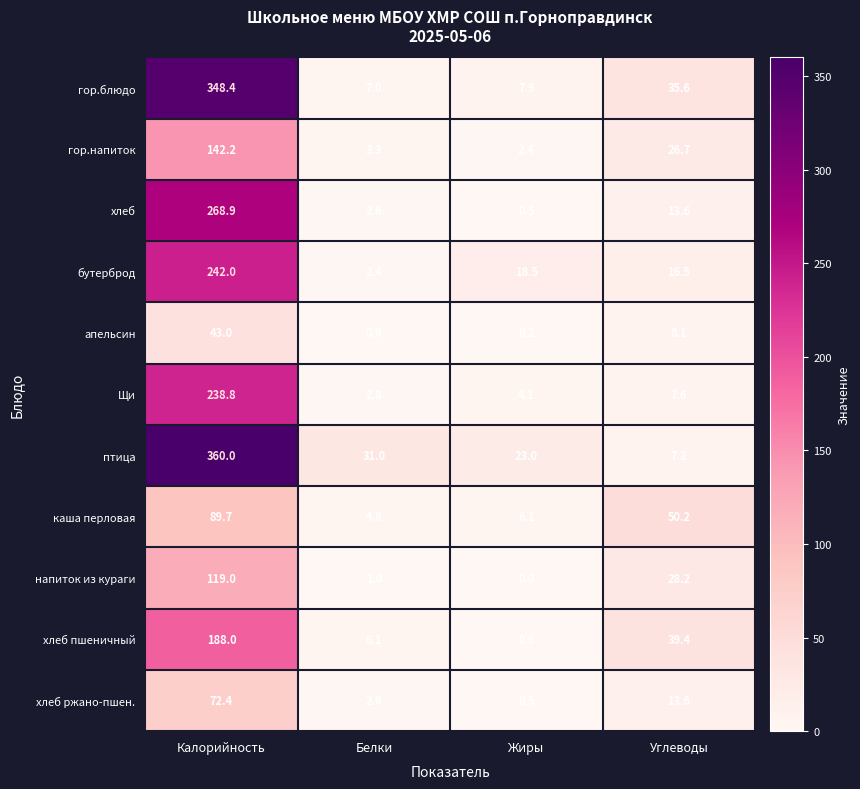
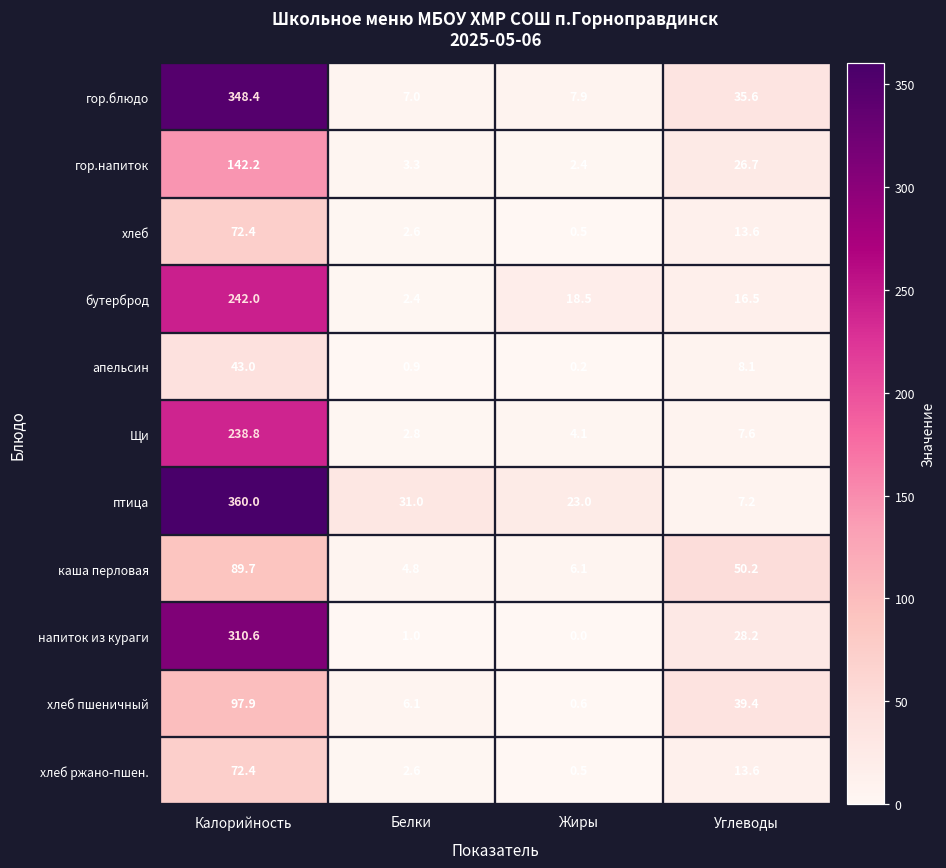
хлеб, Калорийность: 268.9 -> 72.4
напиток из кураги, Калорийность: 119.0 -> 310.6
хлеб пшеничный, Калорийность: 188.0 -> 97.9
